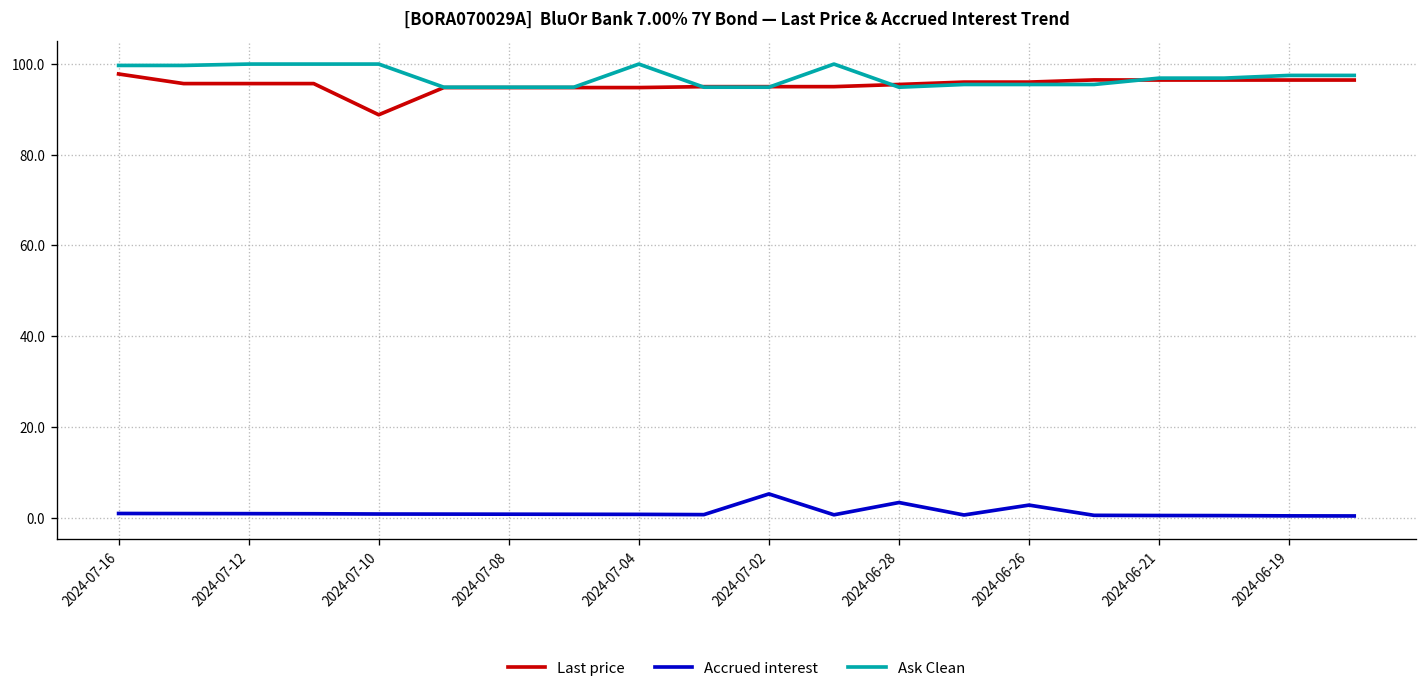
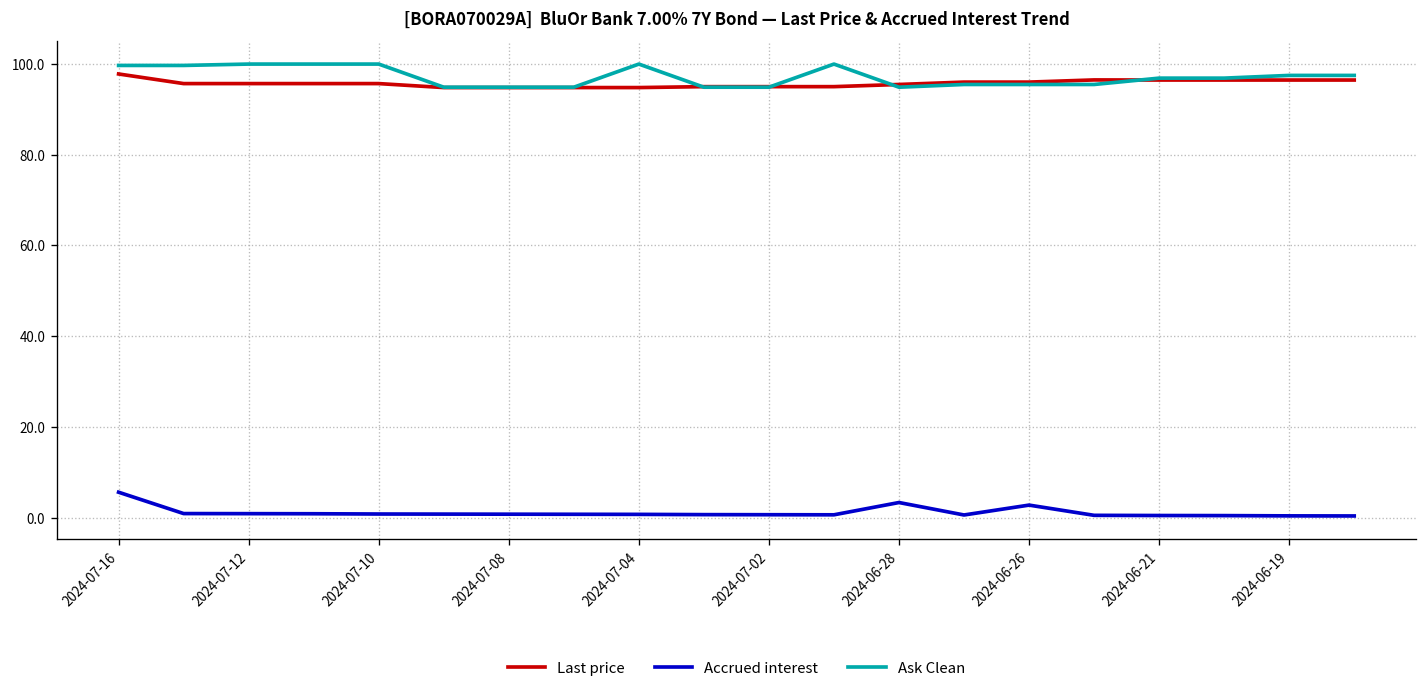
Accrued interest, 2024-07-16: 1 -> 6
Last price, 2024-07-10: 89 -> 96
Accrued interest, 2024-07-02: 5 -> 1
